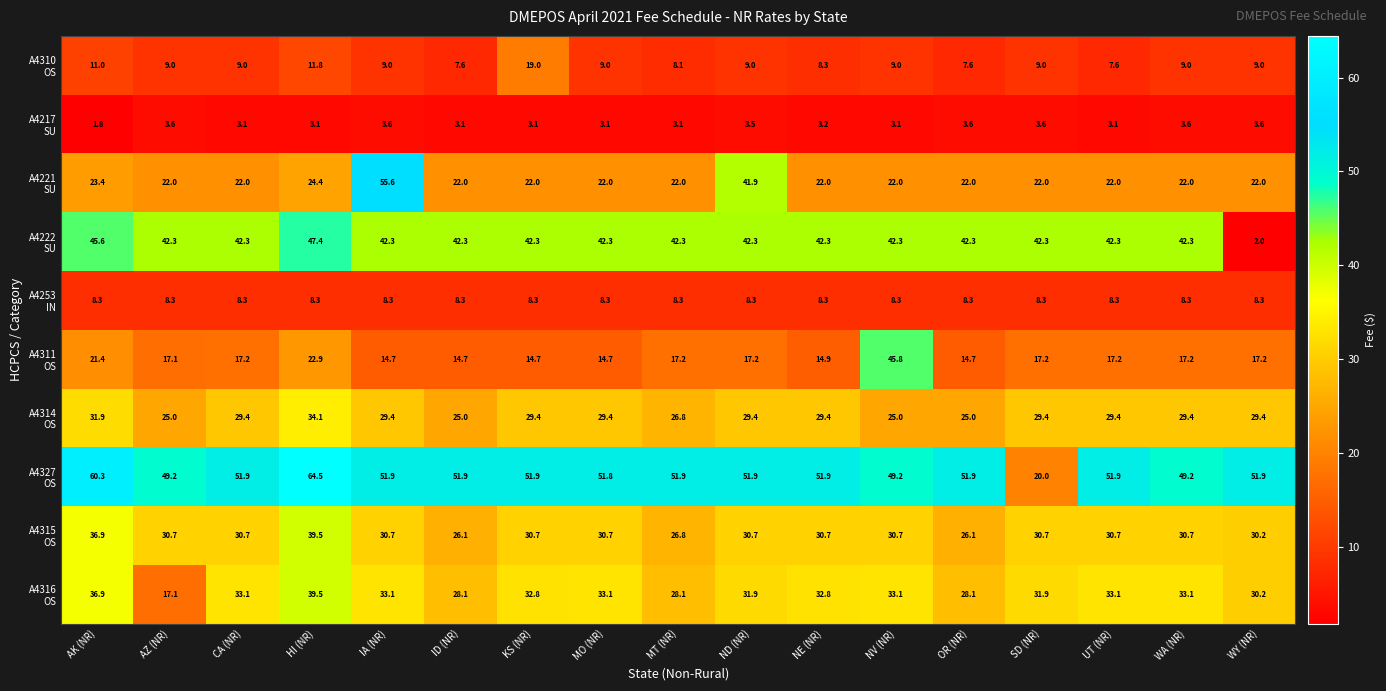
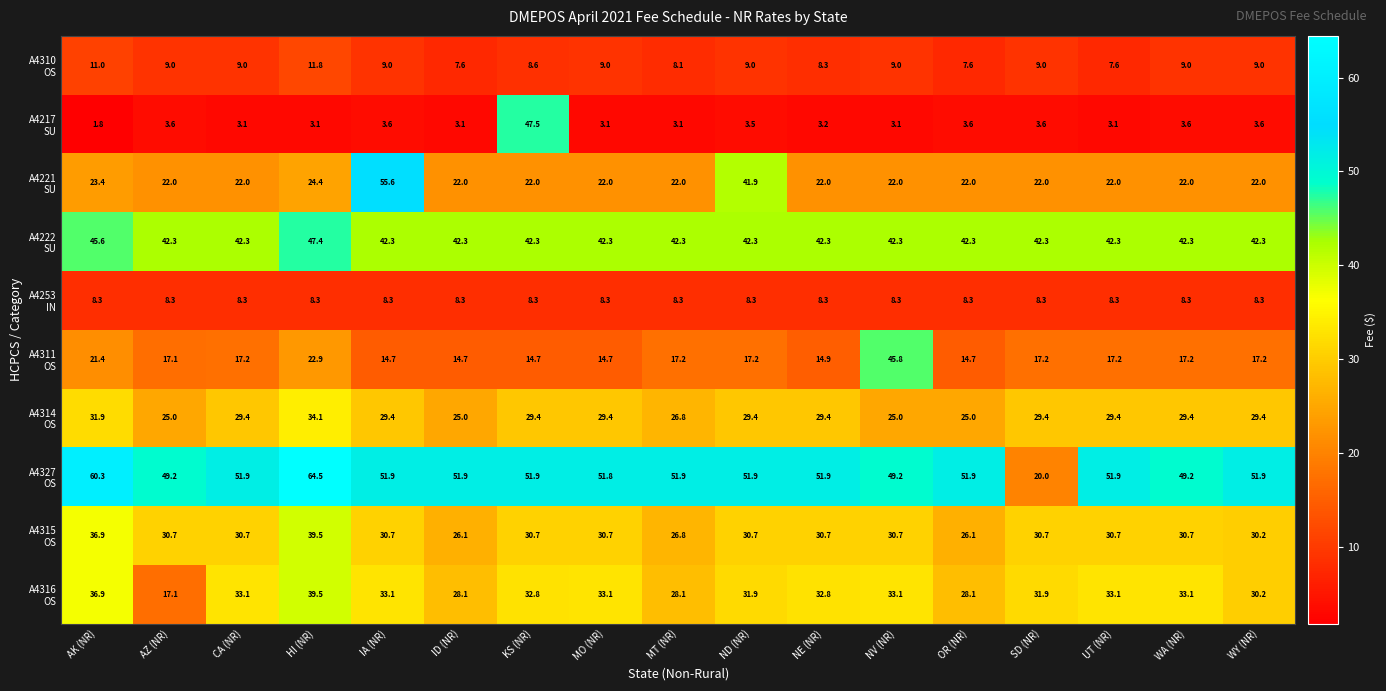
A4310 OS, KS (NR): 19.0 -> 8.6
A4217 SU, KS (NR): 3.1 -> 47.5
A4222 SU, WY (NR): 2.0 -> 42.3
